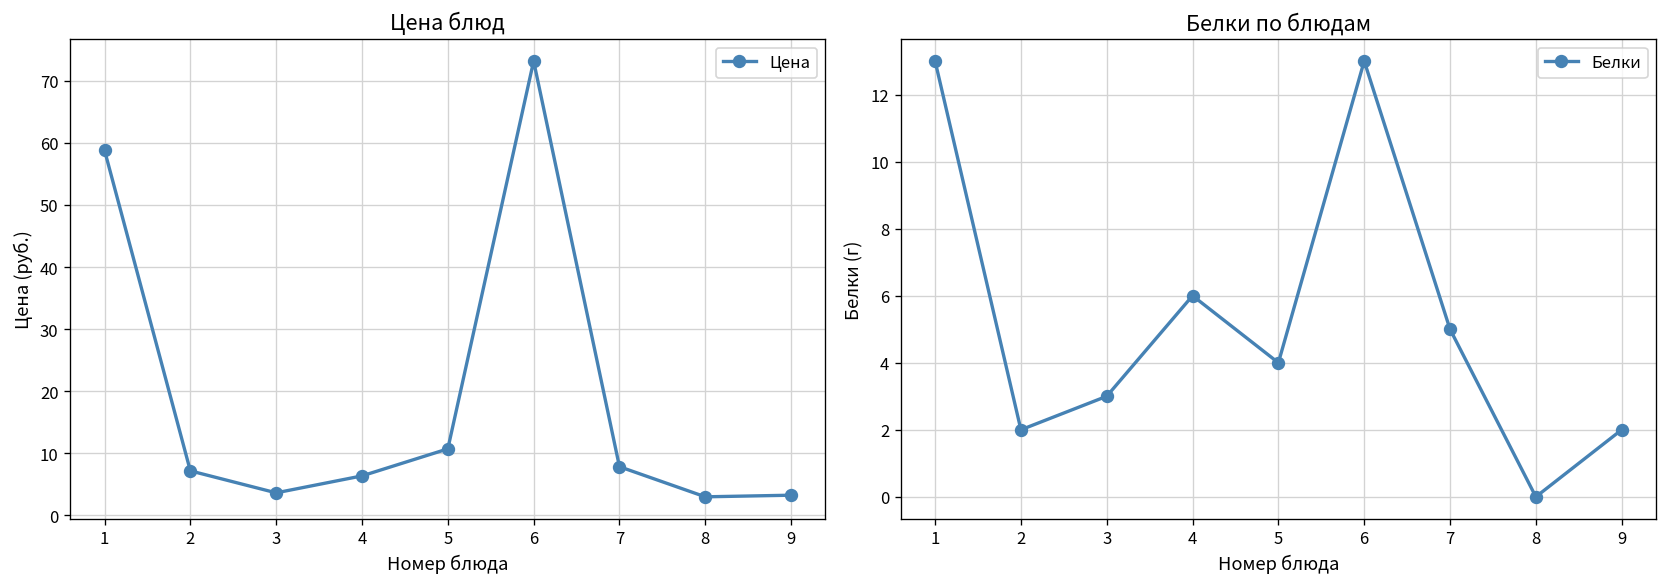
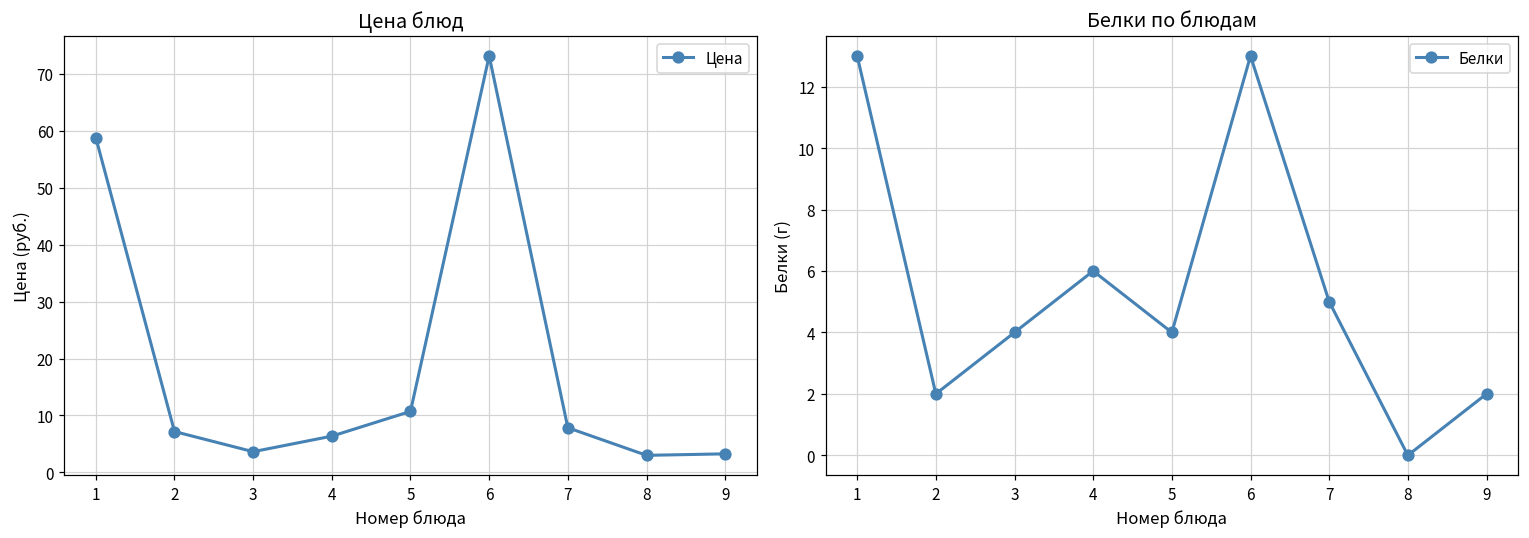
Белки по блюдам, 3: 3 -> 4
